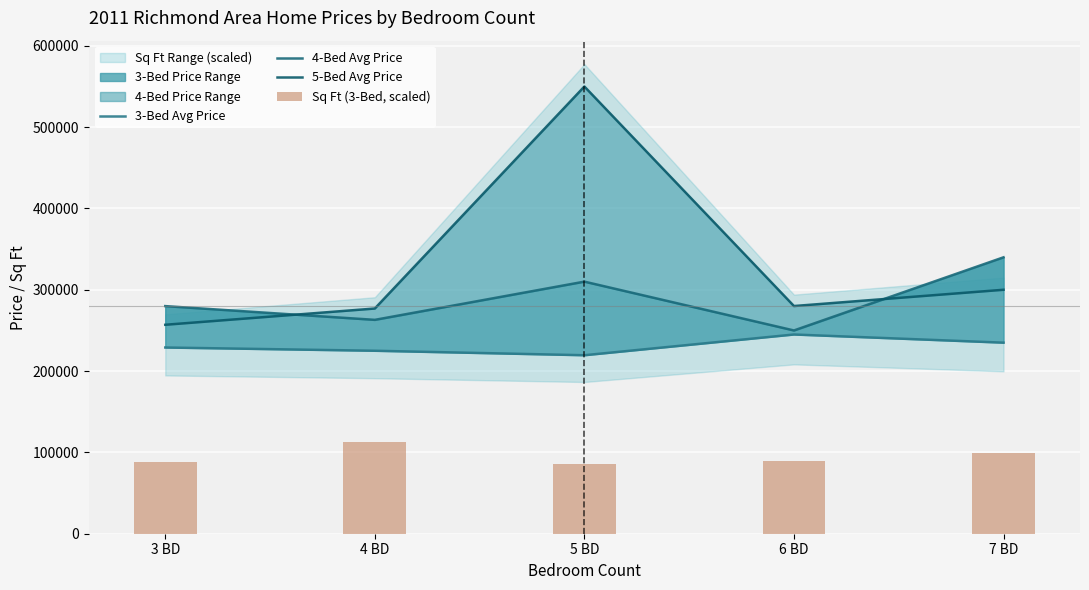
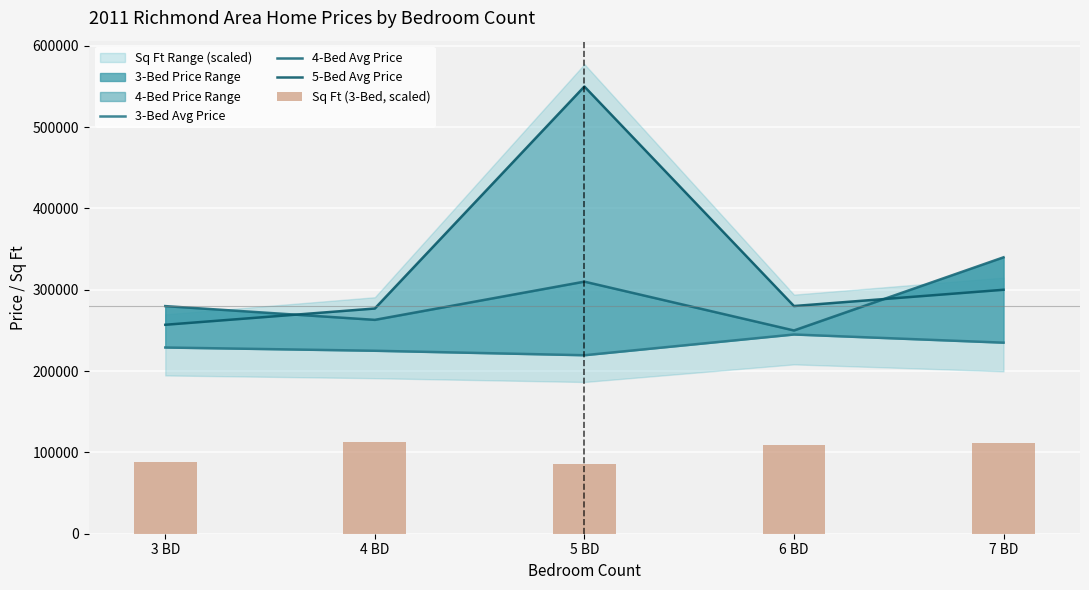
Sq Ft (3-Bed, scaled), 6 BD: 90000 -> 110000
Sq Ft (3-Bed, scaled), 7 BD: 100000 -> 110000
